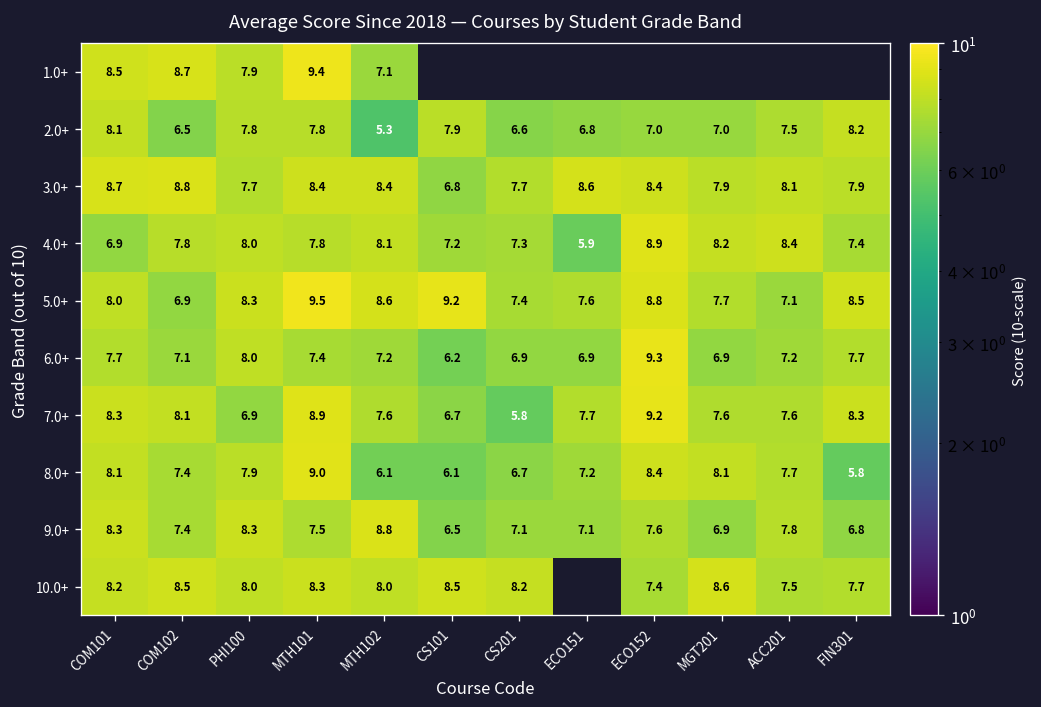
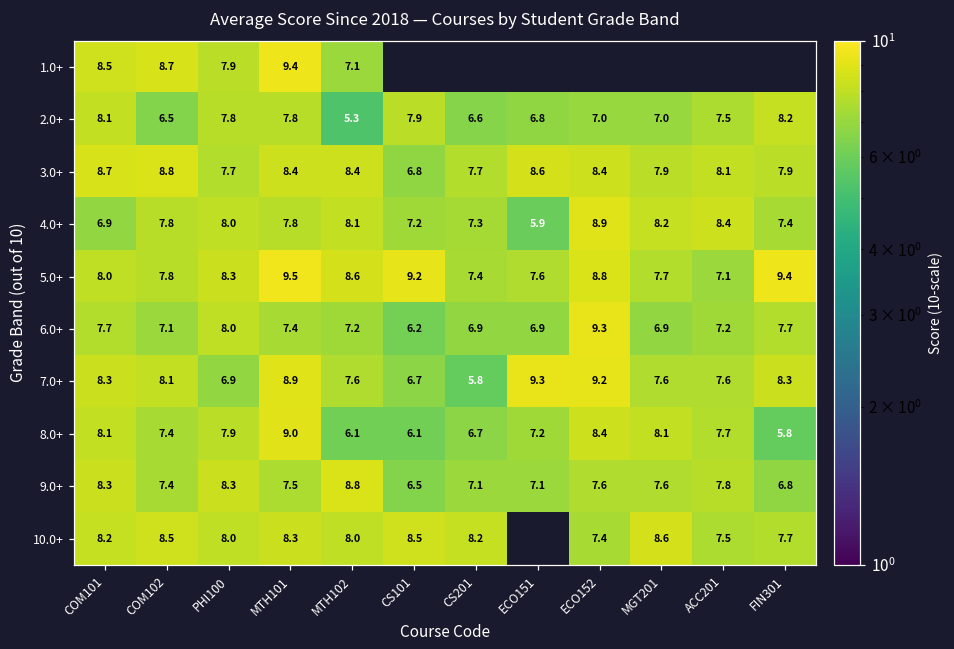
5.0+, COM102: 6.9 -> 7.8
5.0+, FIN301: 8.5 -> 9.4
7.0+, ECO151: 7.7 -> 9.3
9.0+, MGT201: 6.9 -> 7.6
